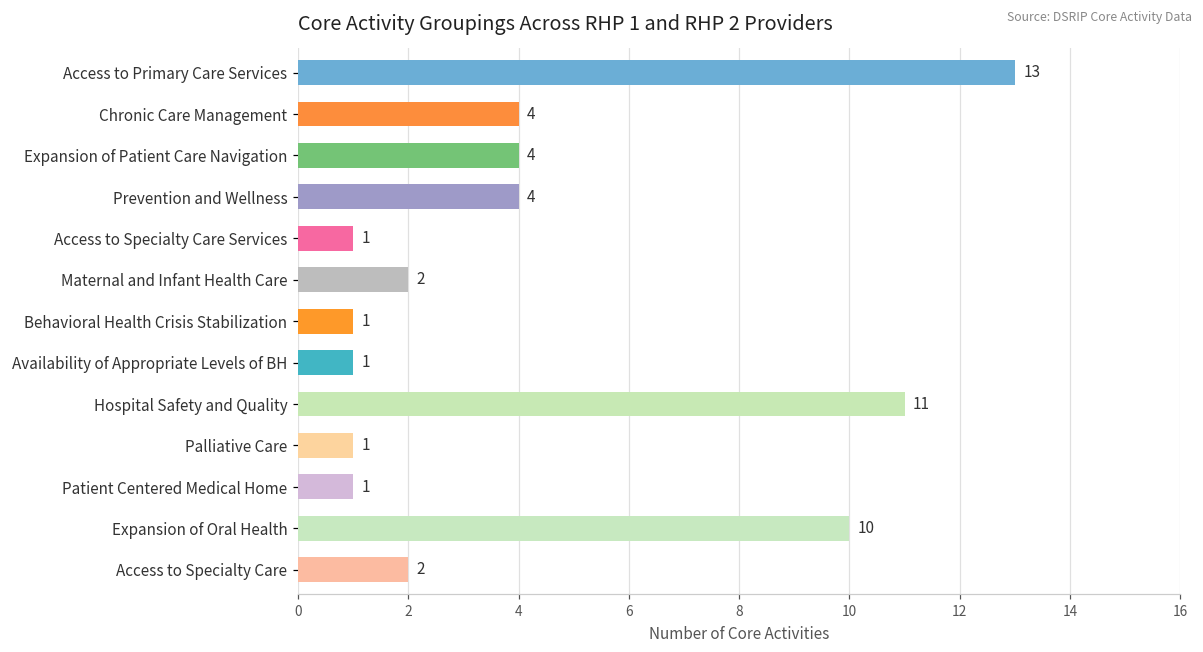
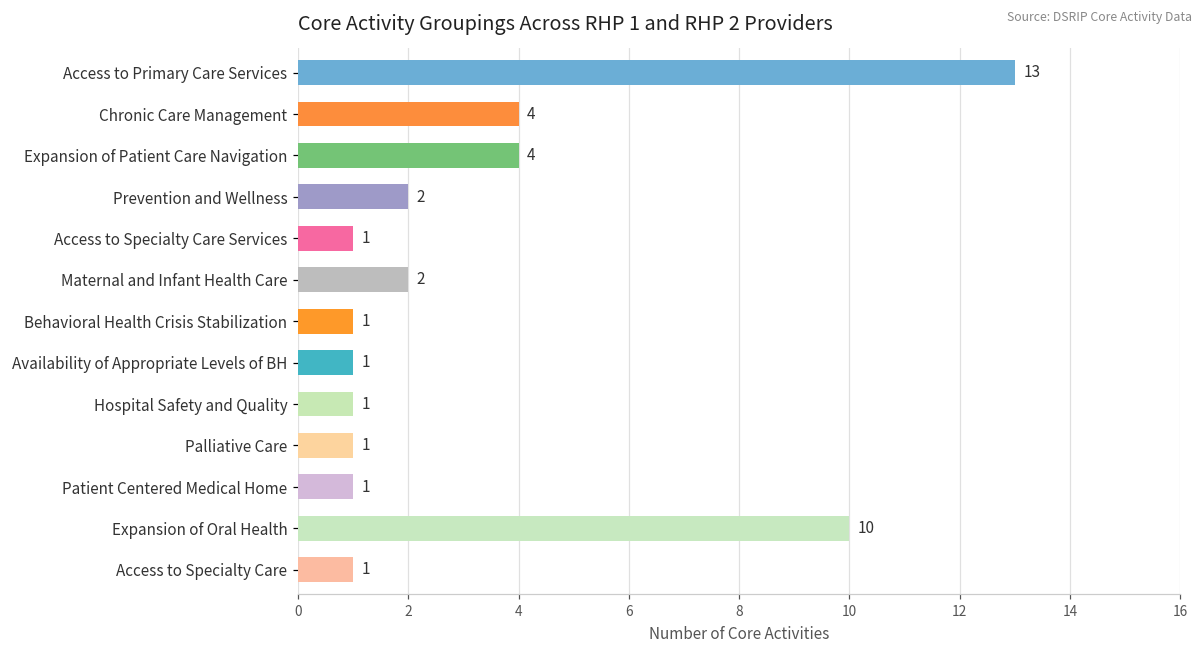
Prevention and Wellness: 4 -> 2
Hospital Safety and Quality: 11 -> 1
Access to Specialty Care: 2 -> 1
